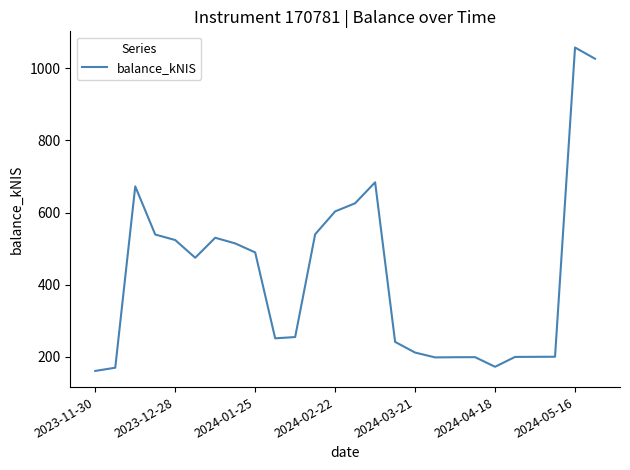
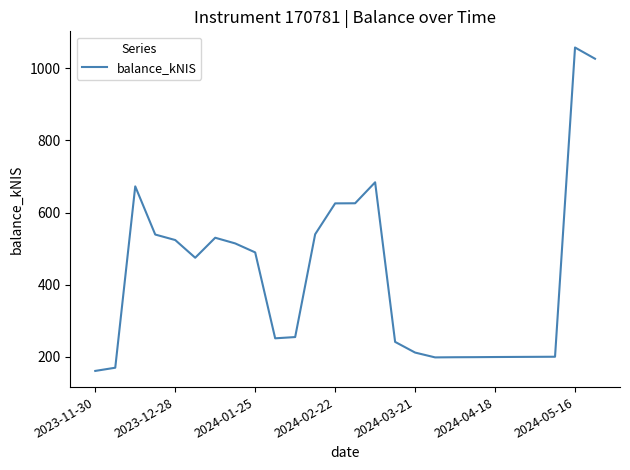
2024-02-22: 600 -> 630
2024-04-18: 170 -> 200
